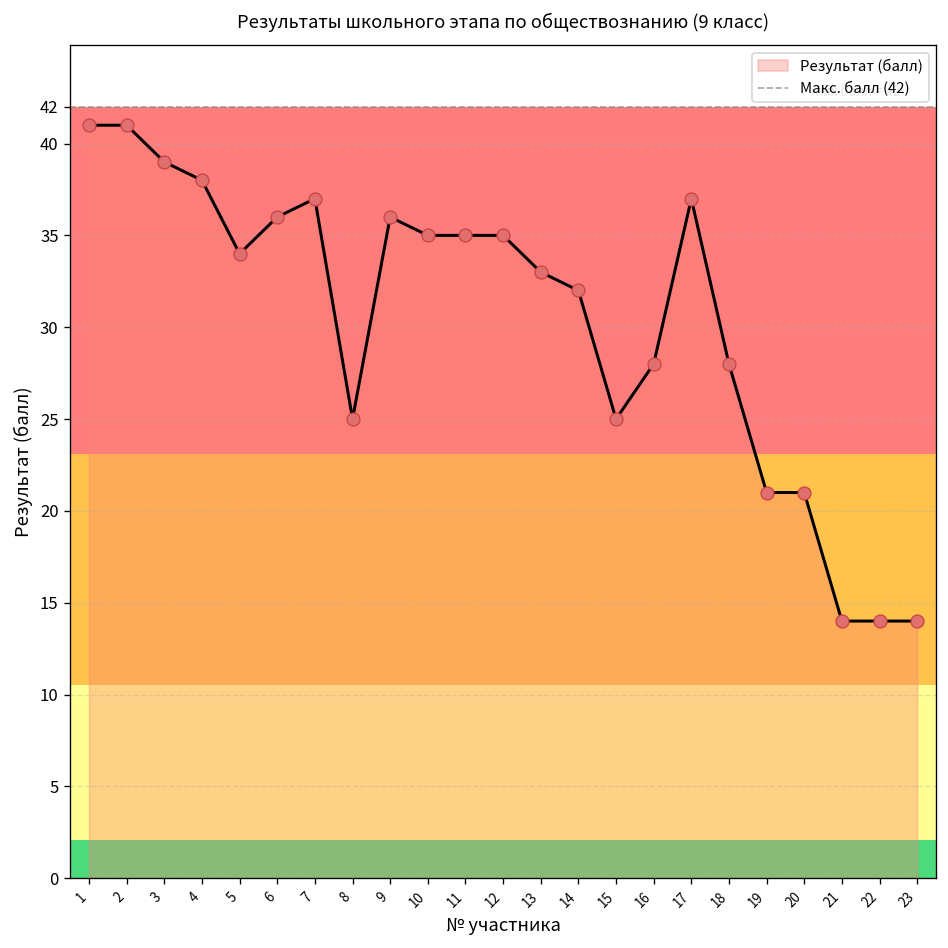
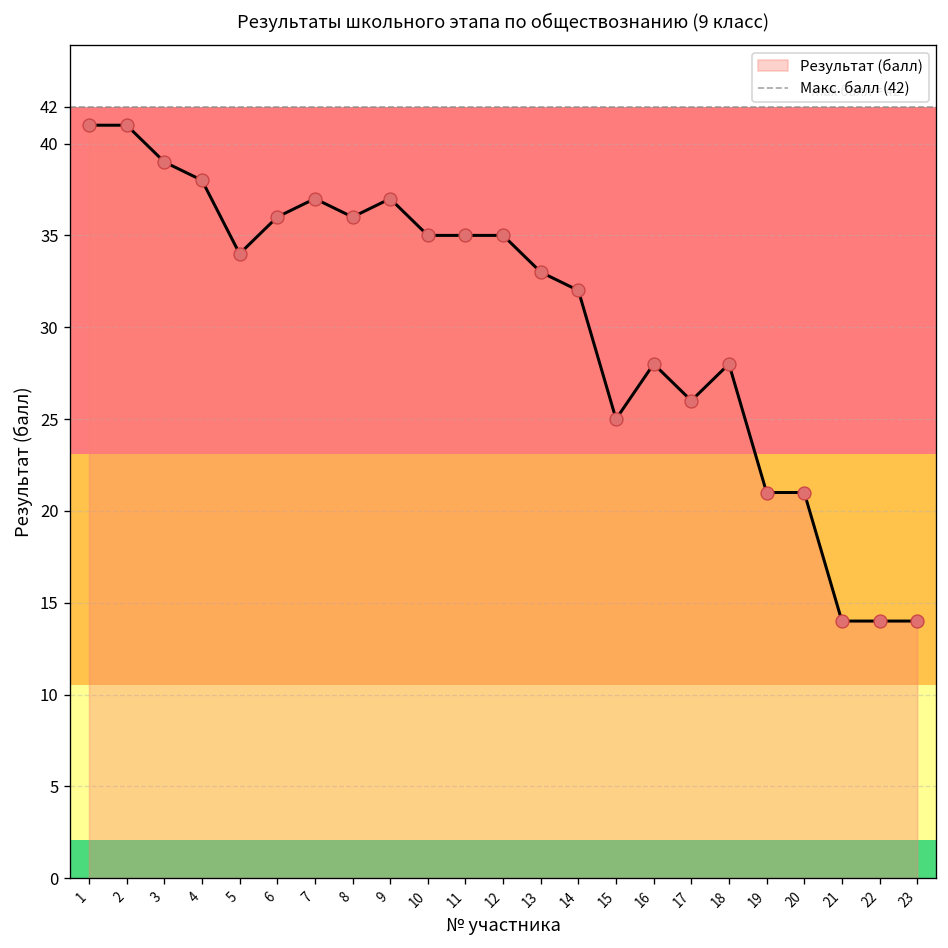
8: 25 -> 36
9: 36 -> 37
17: 37 -> 26
